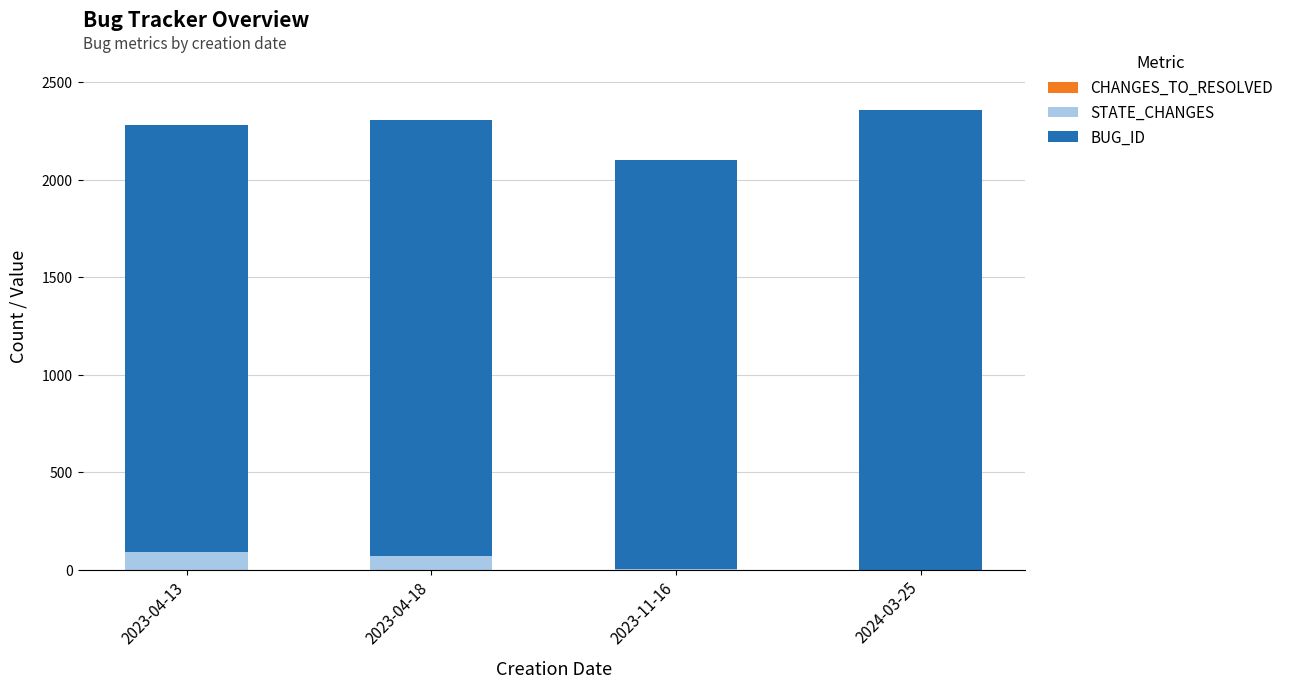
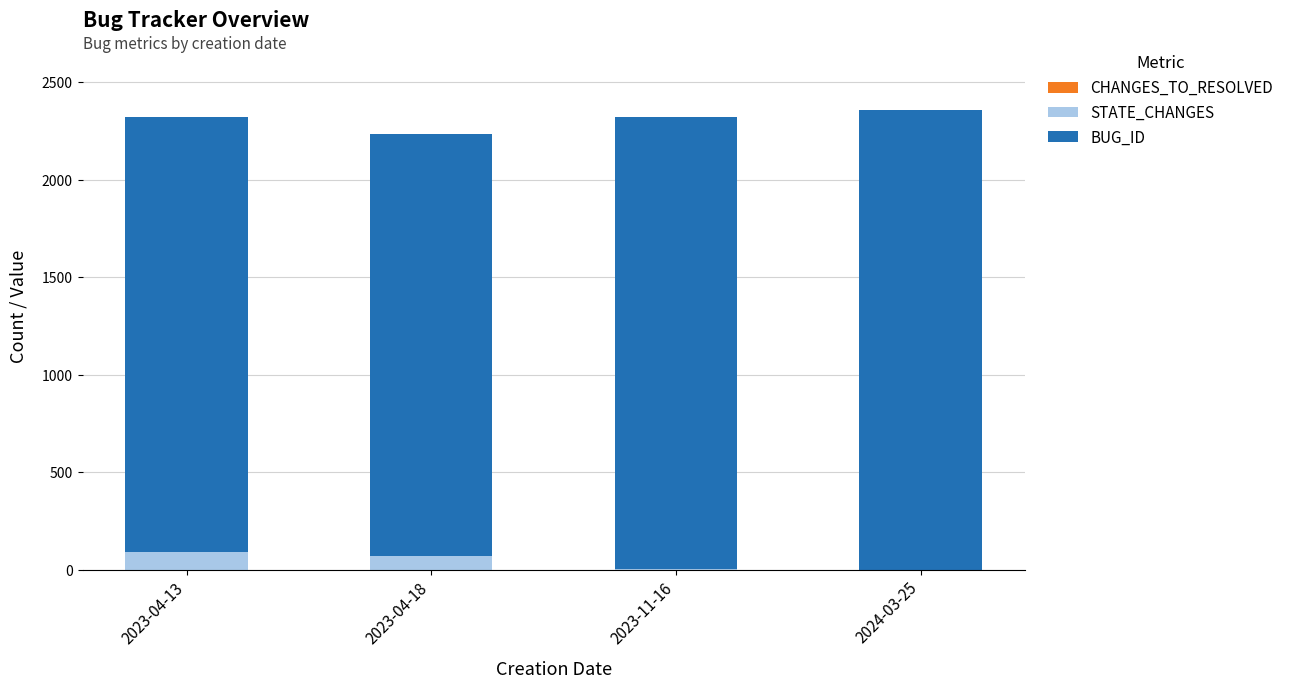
BUG_ID, 2023-04-13: 2190 -> 2230
BUG_ID, 2023-04-18: 2240 -> 2160
BUG_ID, 2023-11-16: 2100 -> 2320
